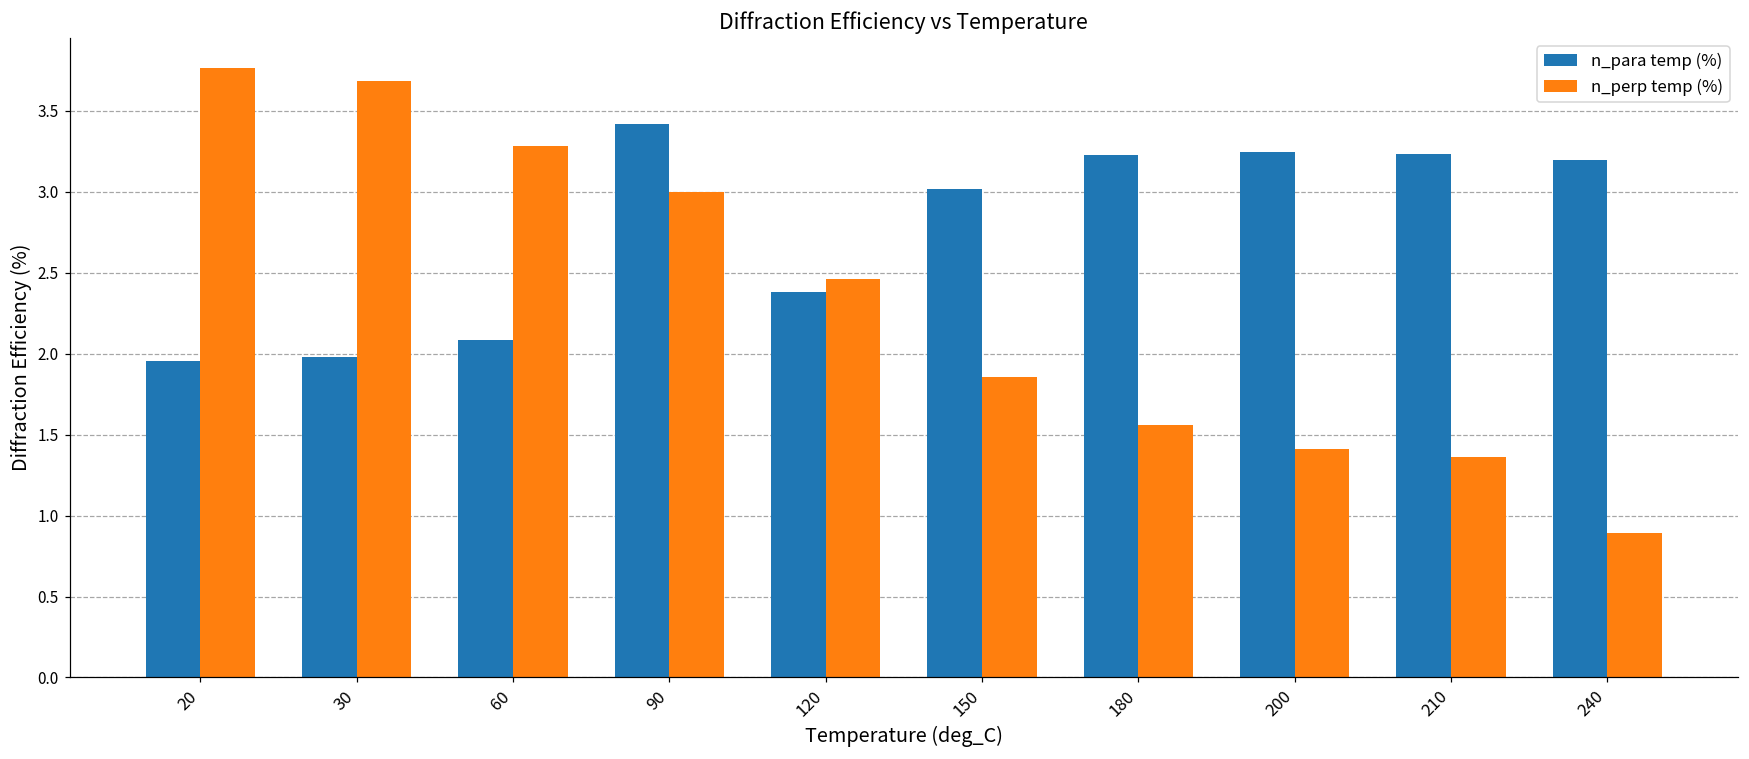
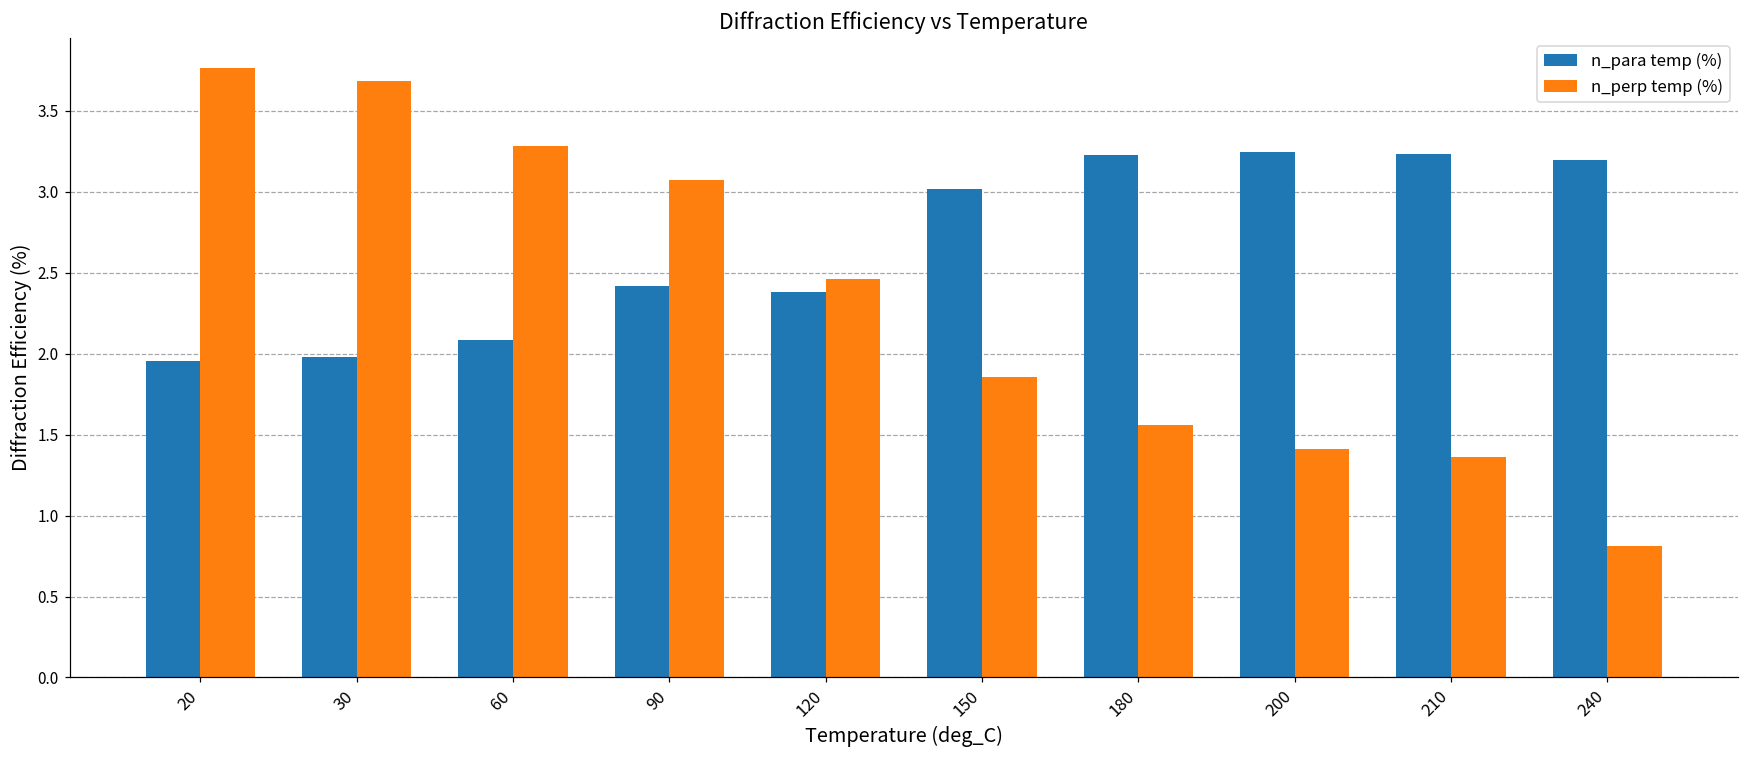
n_para temp (%), 90: 3.42 -> 2.42
n_perp temp (%), 90: 3.00 -> 3.07
n_perp temp (%), 240: 0.89 -> 0.81
